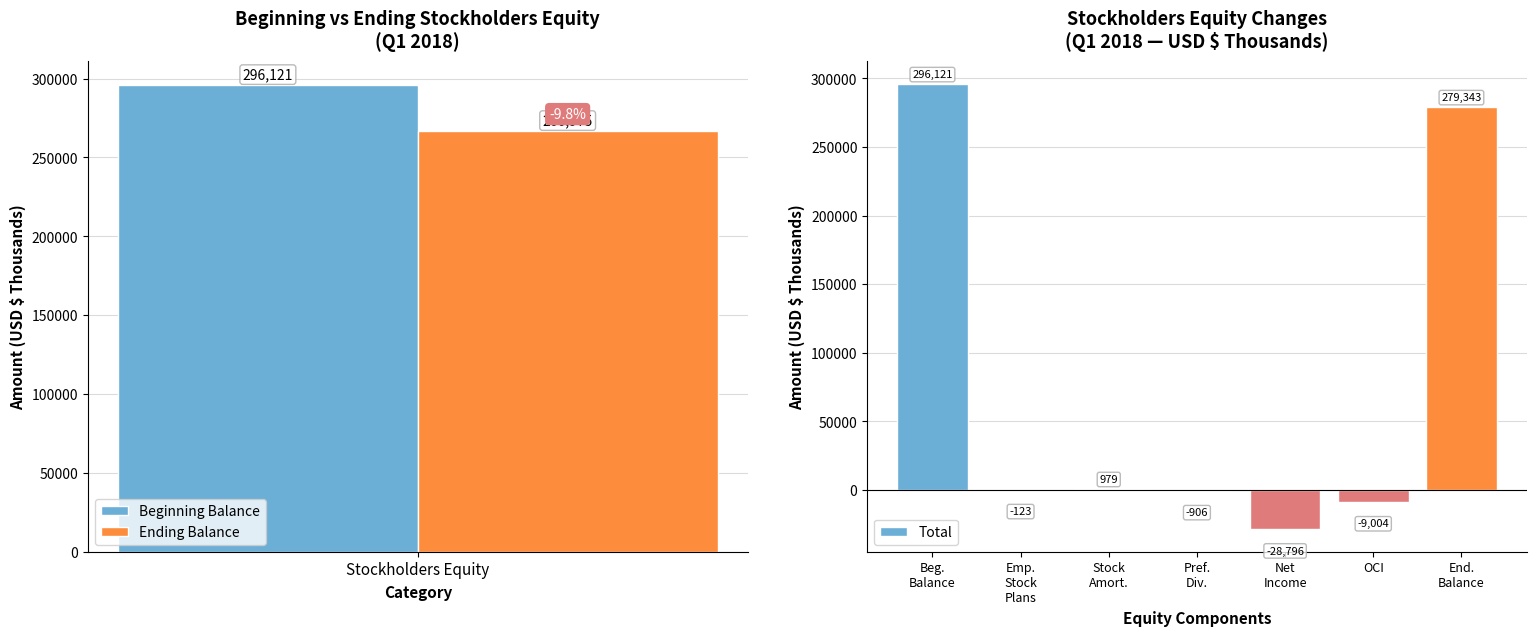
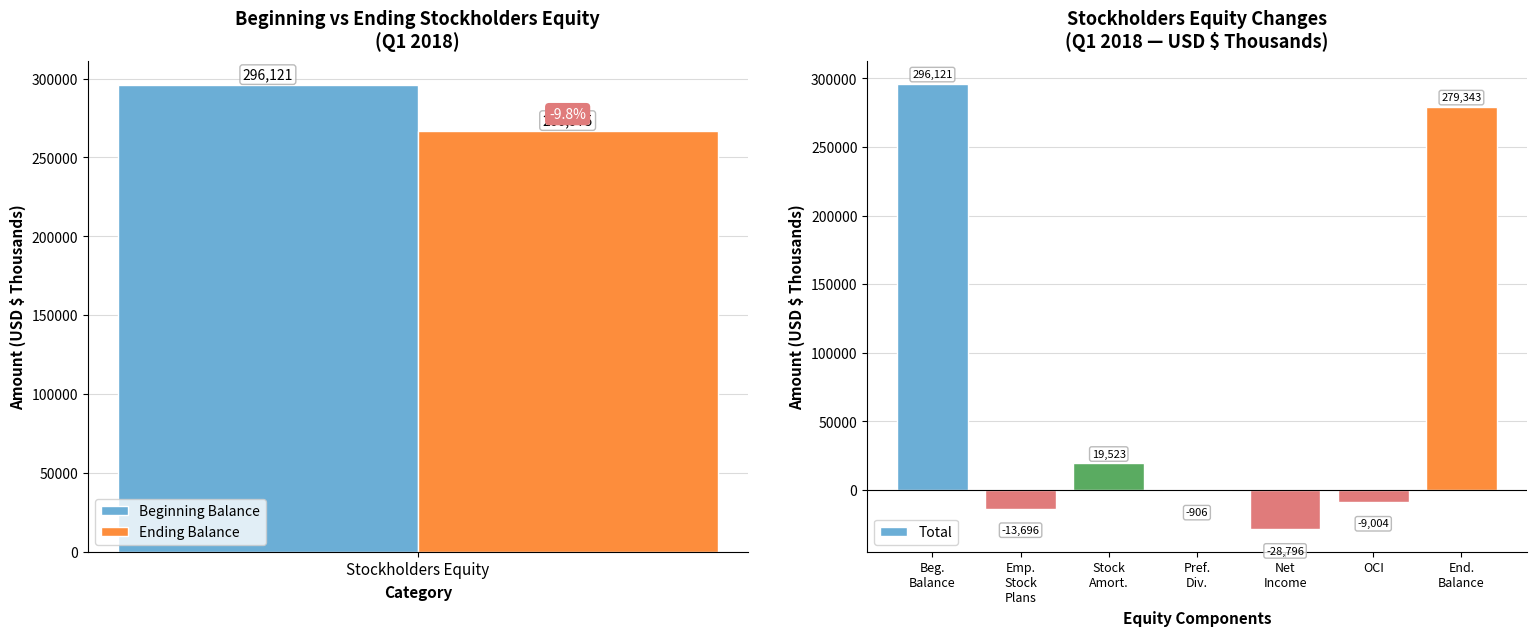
Stockholders Equity Changes (Q1 2018 — USD $ Thousands), Emp. Stock Plans: -123 -> -13,696
Stockholders Equity Changes (Q1 2018 — USD $ Thousands), Stock Amort.: 979 -> 19,523
